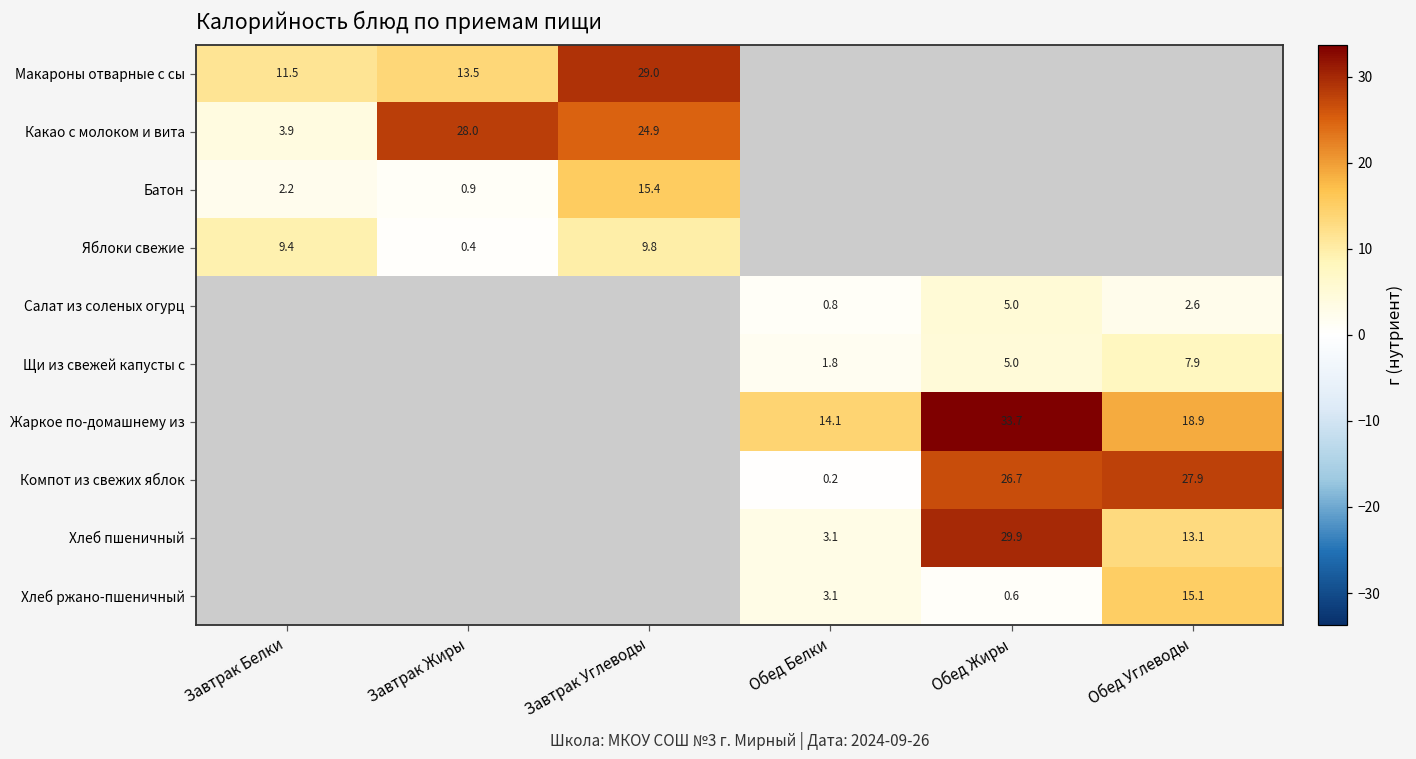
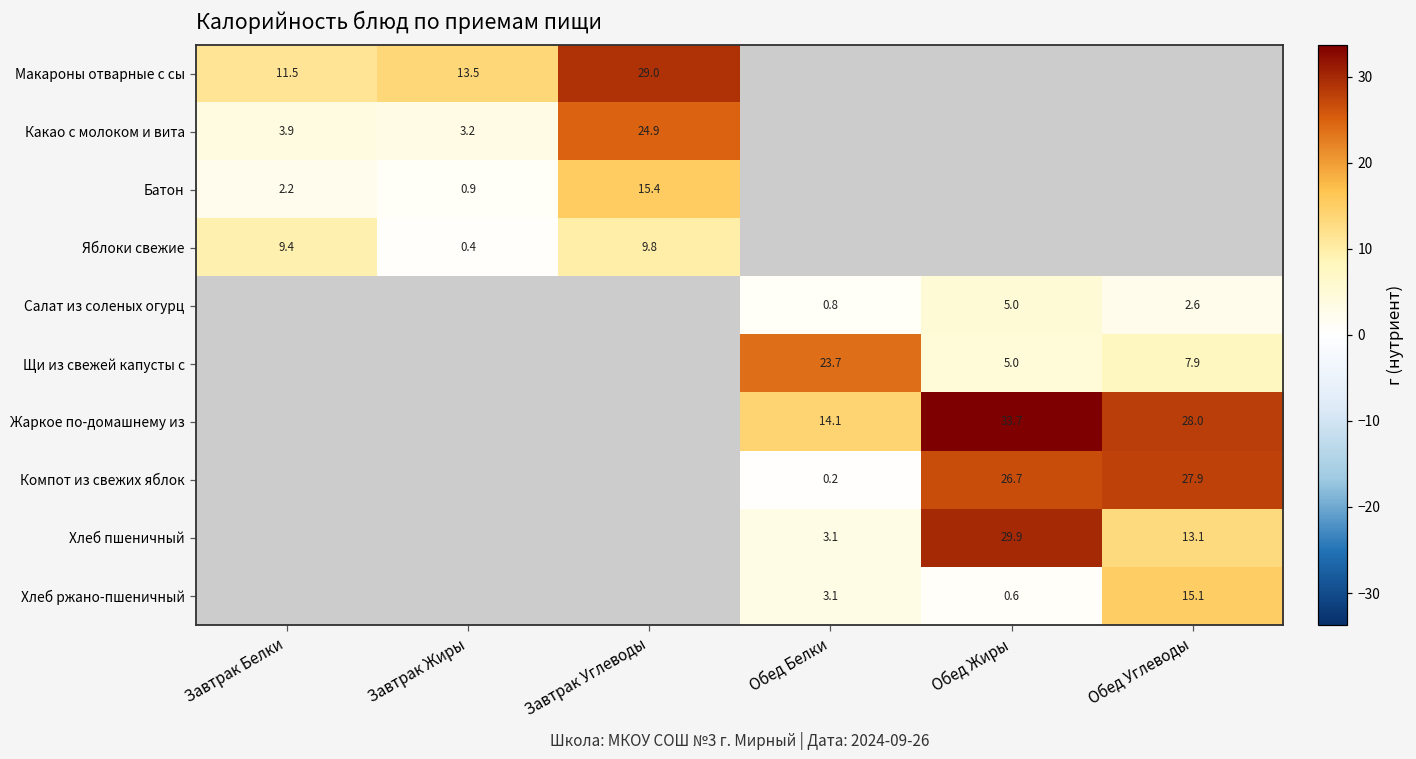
Какао с молоком и вита, Завтрак Жиры: 28.0 -> 3.2
Щи из свежей капусты с, Обед Белки: 1.8 -> 23.7
Жаркое по-домашнему из, Обед Углеводы: 18.9 -> 28.0
